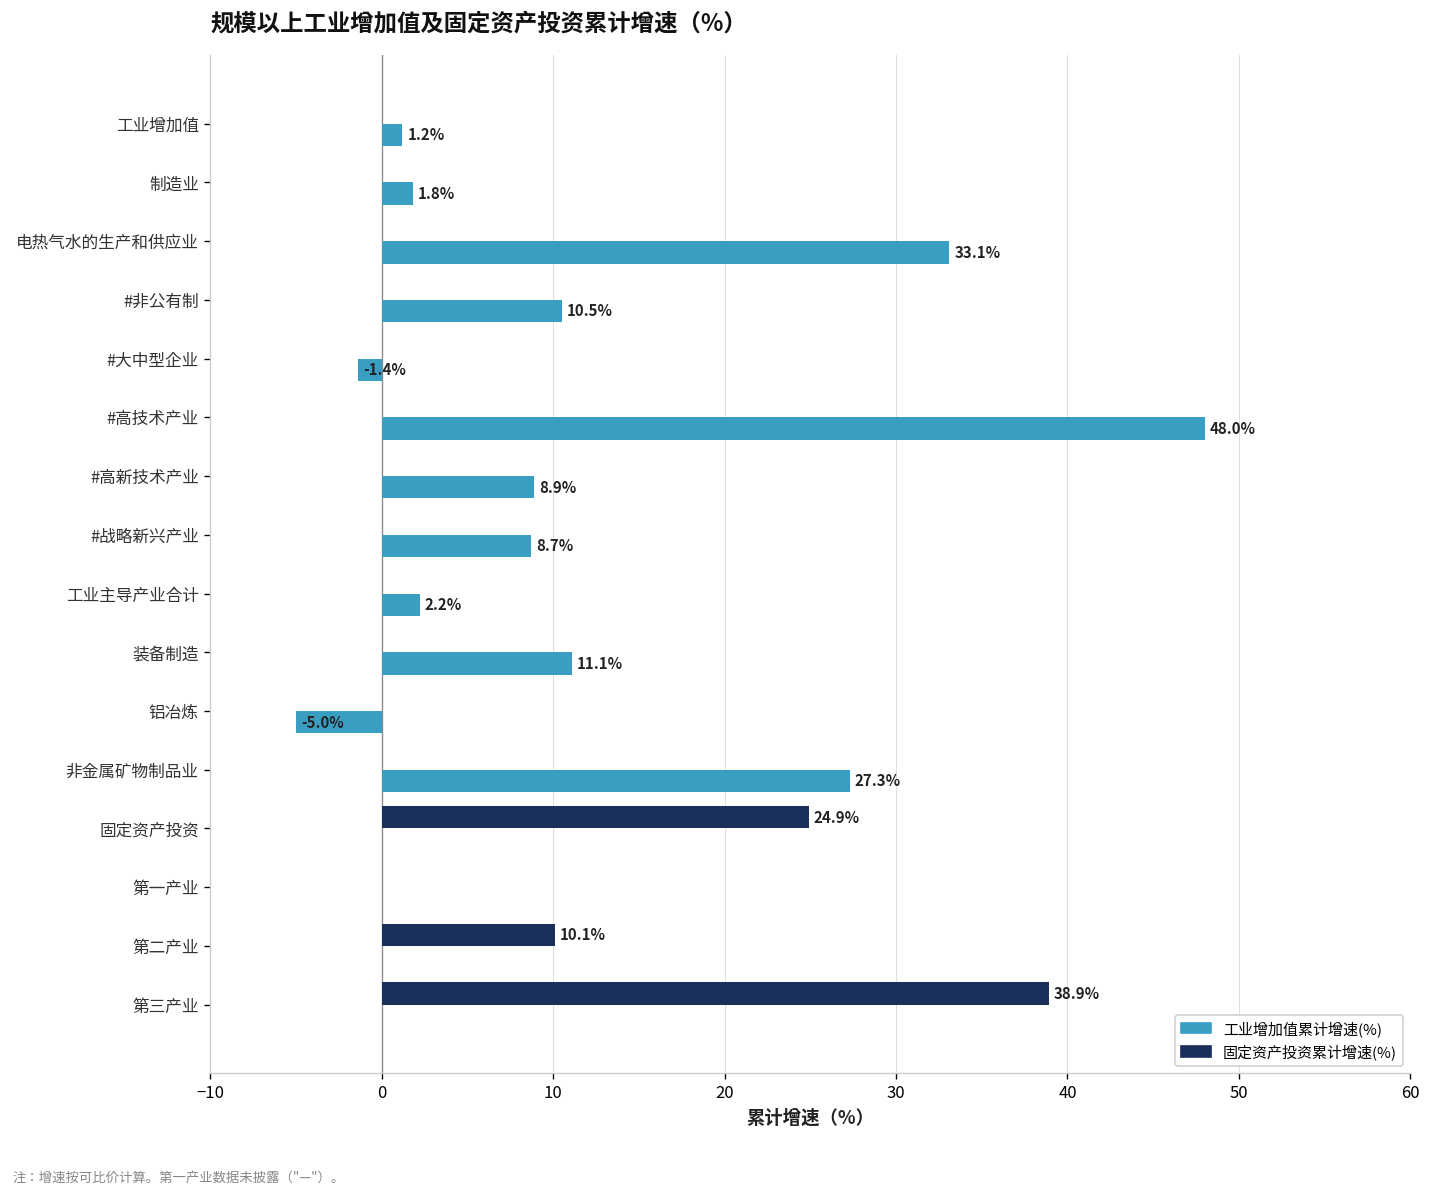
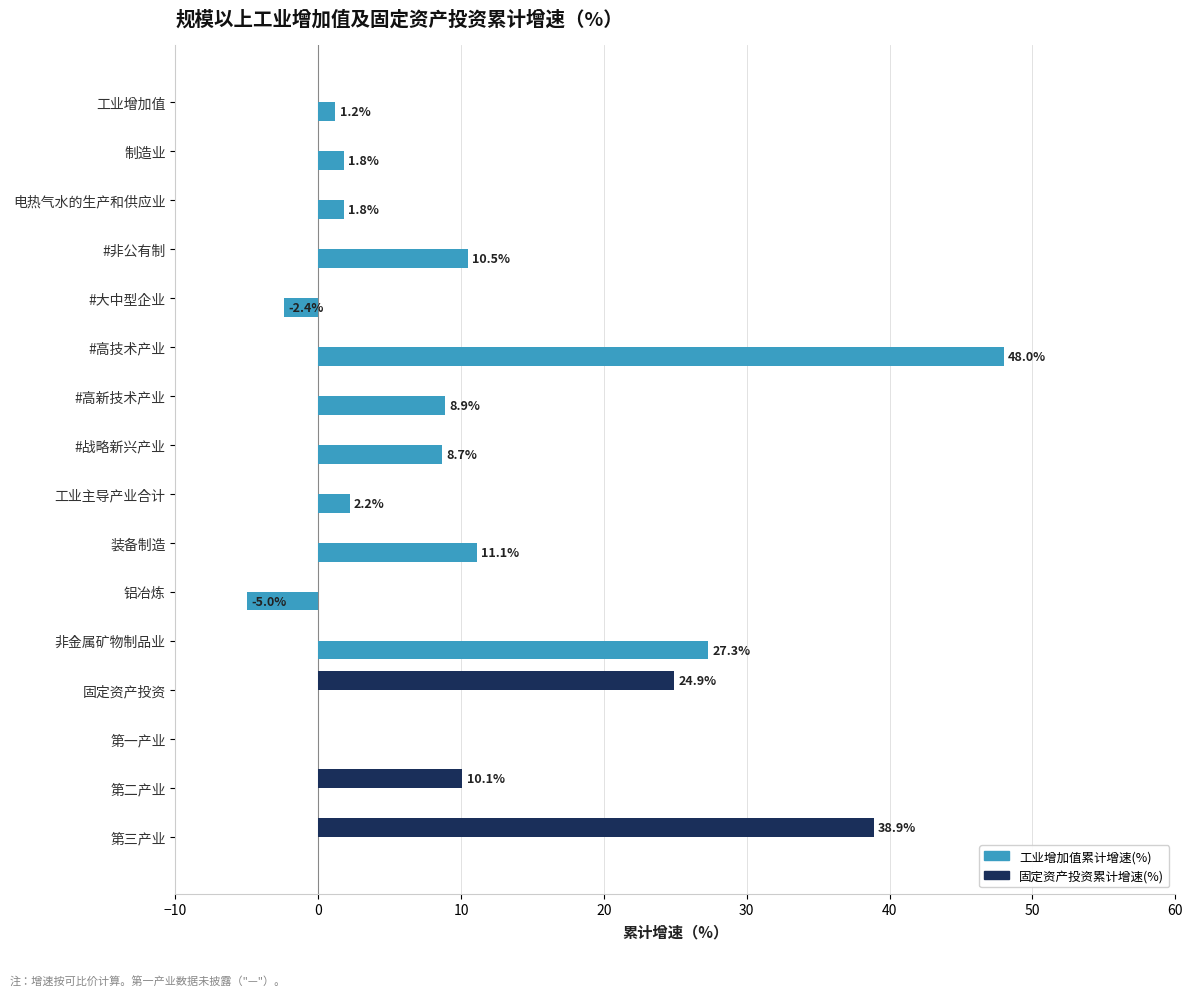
工业增加值累计增速(%), 电热气水的生产和供应业: 33.1% -> 1.8%
工业增加值累计增速(%), #大中型企业: -1.4% -> -2.4%
